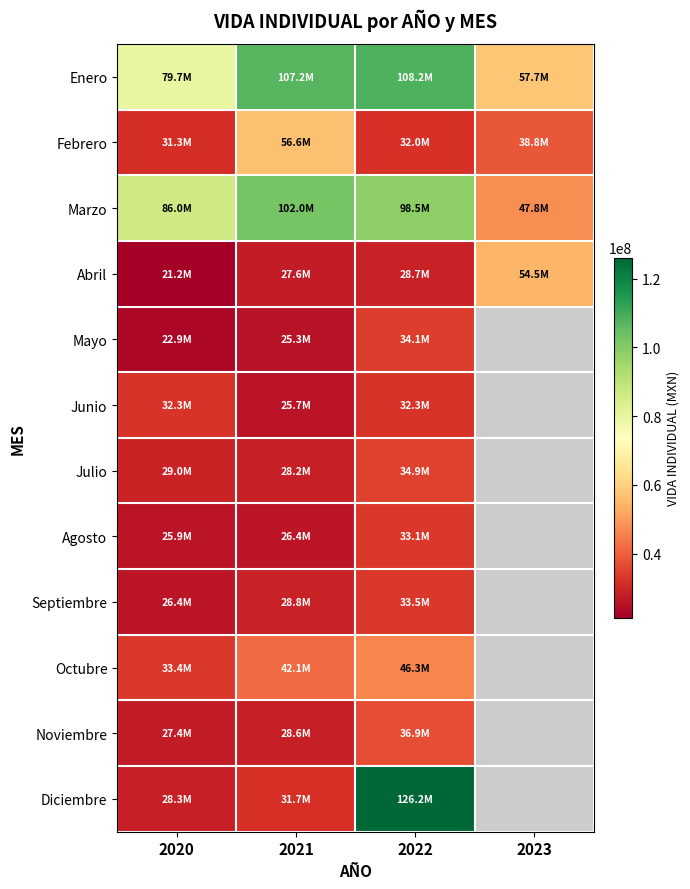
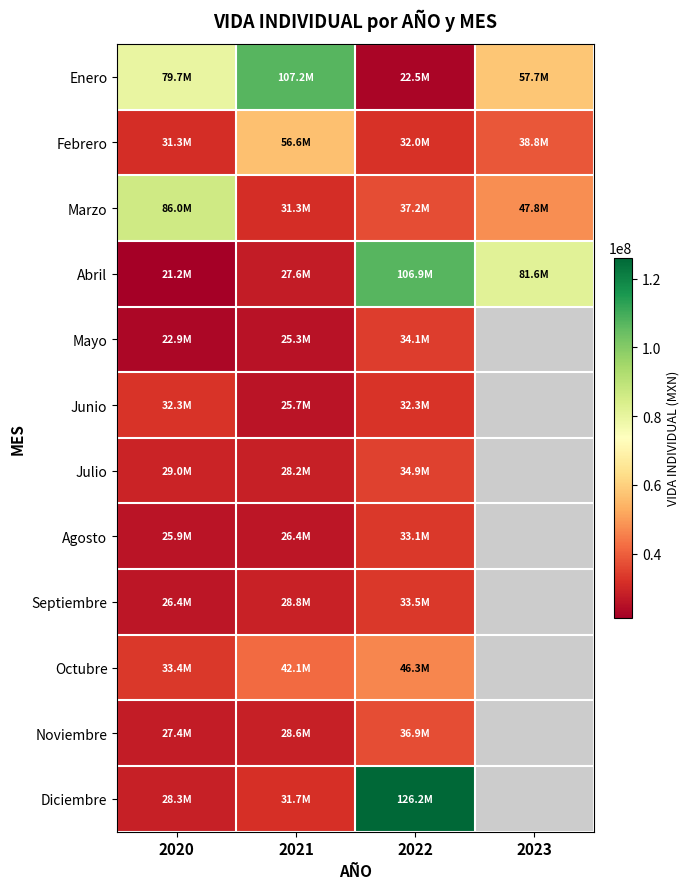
Enero, 2022: 108.2M -> 22.5M
Marzo, 2021: 102.0M -> 31.3M
Marzo, 2022: 98.5M -> 37.2M
Abril, 2022: 28.7M -> 106.9M
Abril, 2023: 54.5M -> 81.6M
